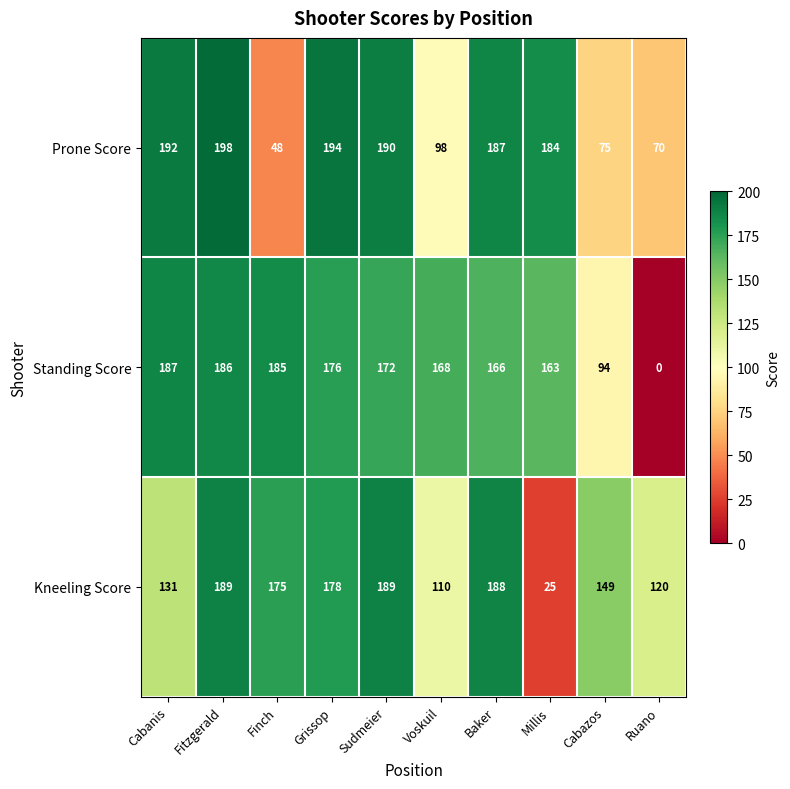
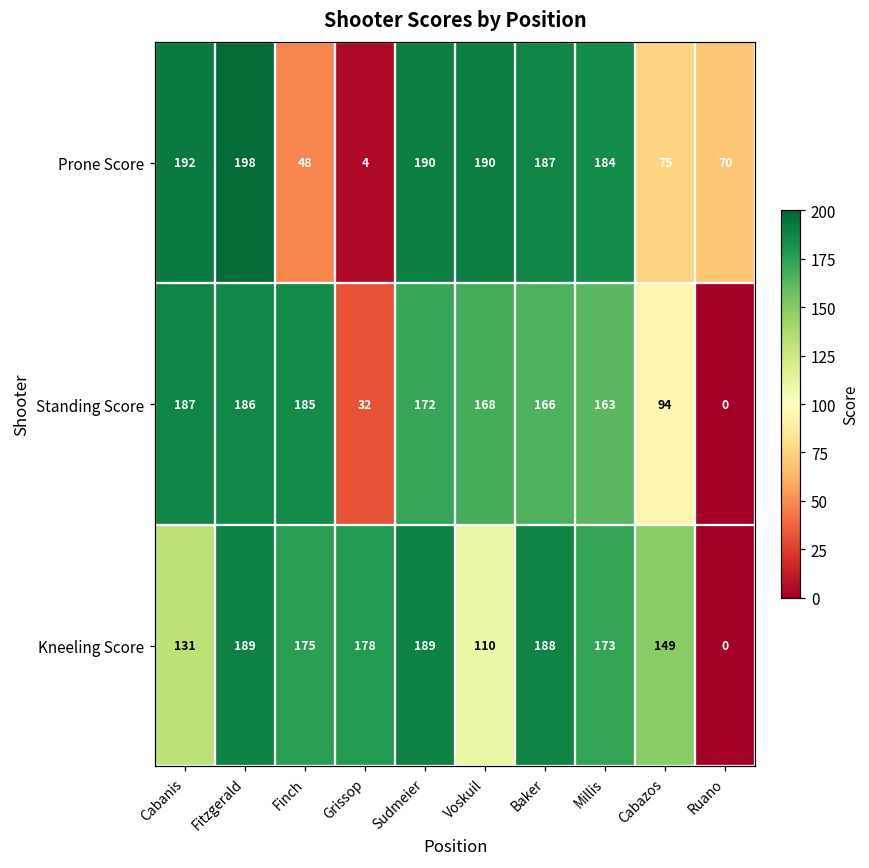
Prone Score, Grissop: 194 -> 4
Prone Score, Voskuil: 98 -> 190
Standing Score, Grissop: 176 -> 32
Kneeling Score, Millis: 25 -> 173
Kneeling Score, Ruano: 120 -> 0
